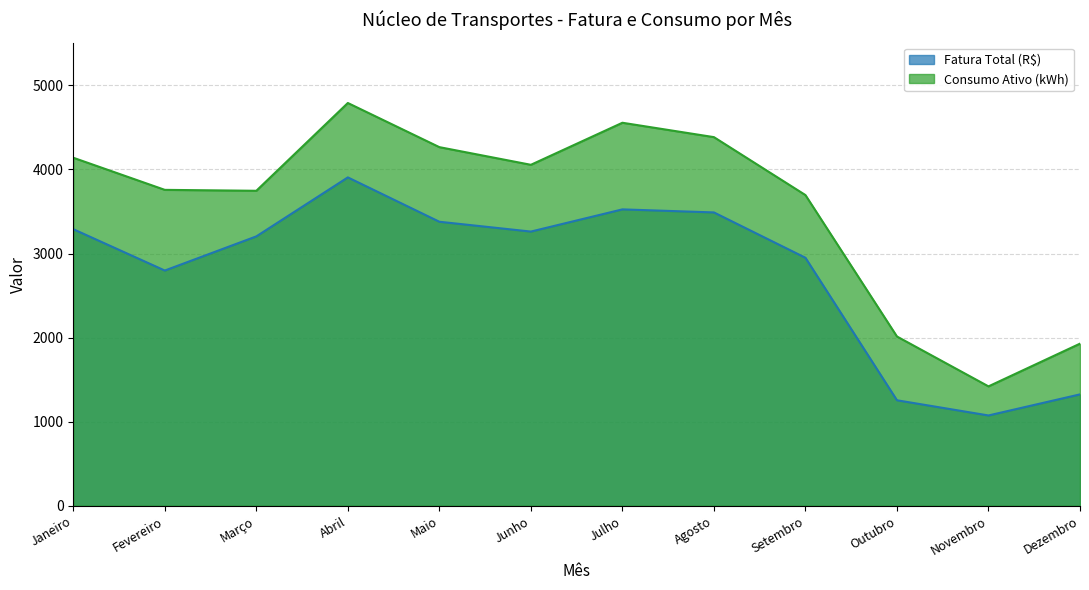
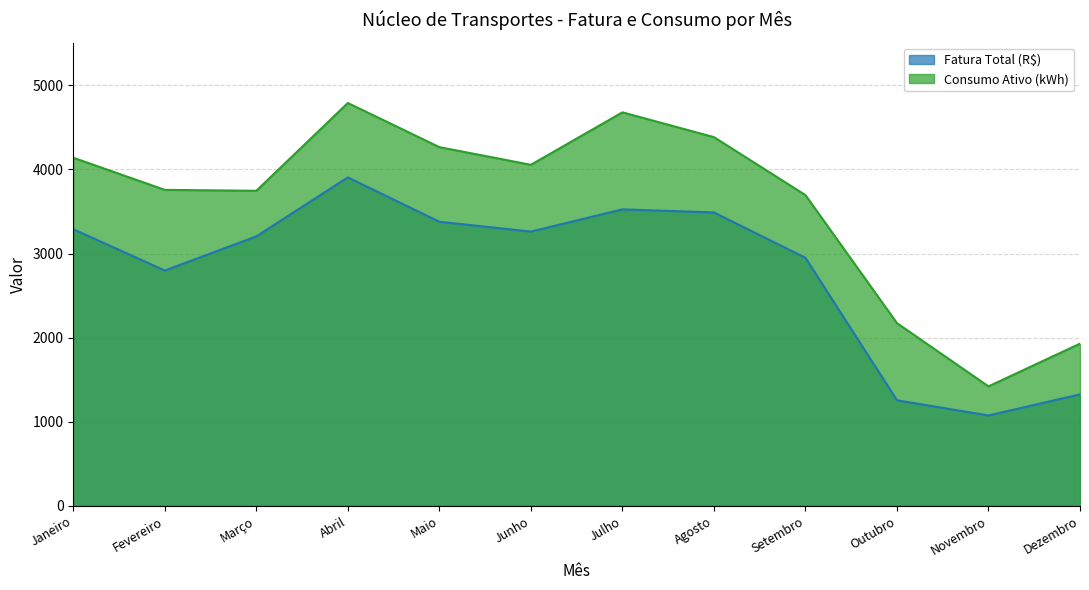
Consumo Ativo (kWh), Julho: 4600 -> 4700
Consumo Ativo (kWh), Outubro: 2000 -> 2200
